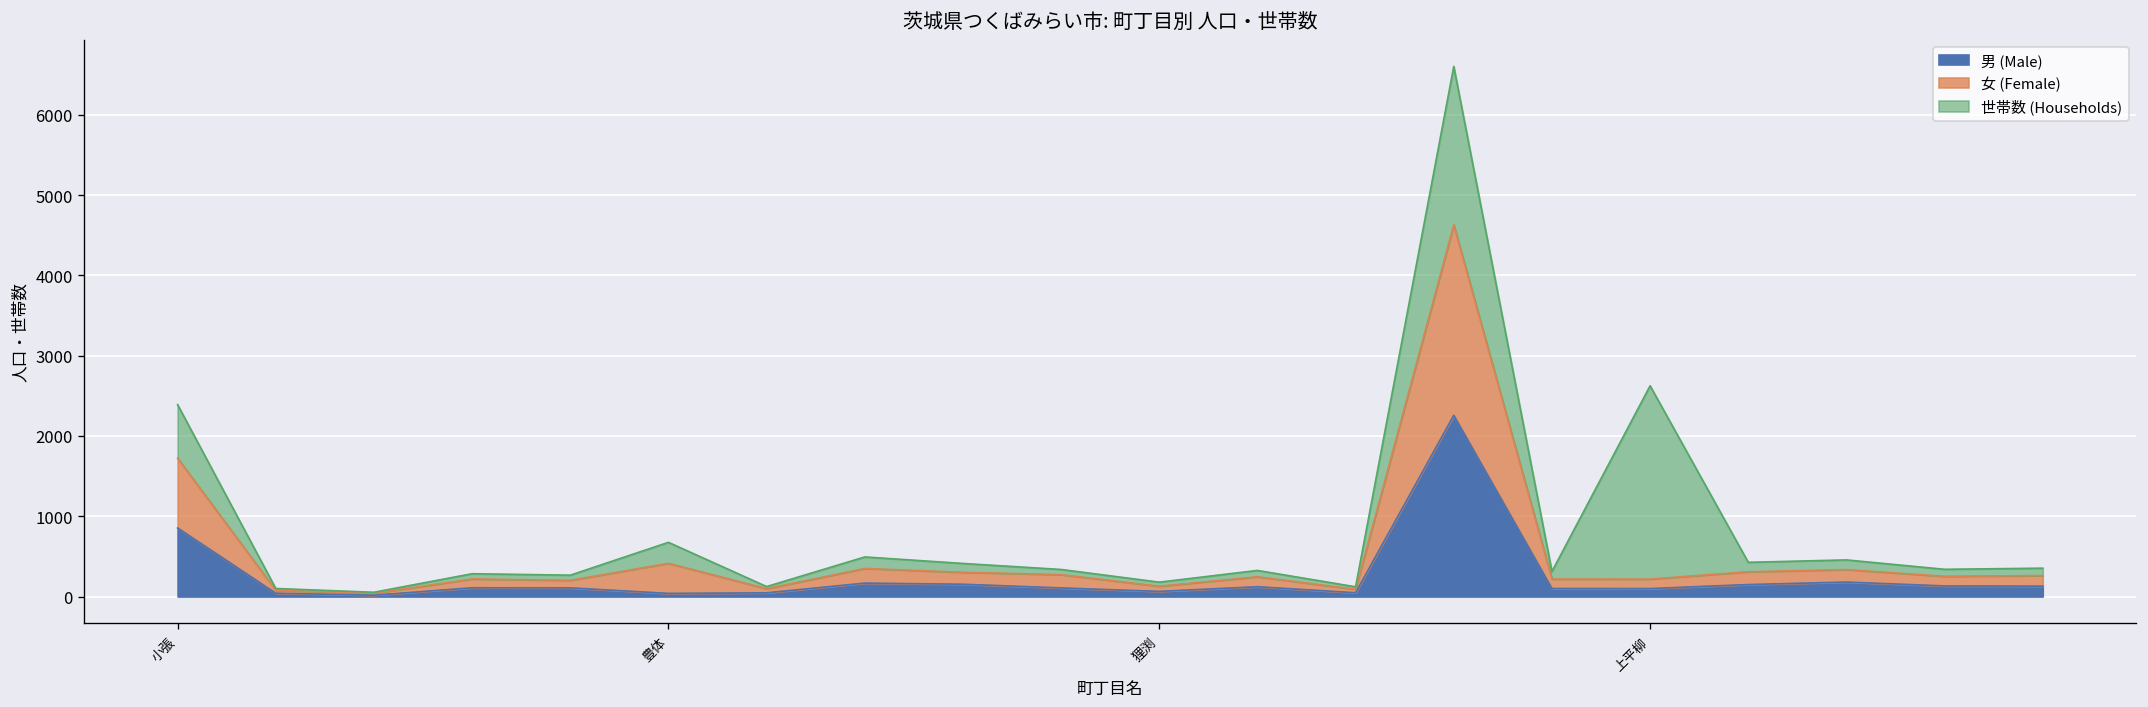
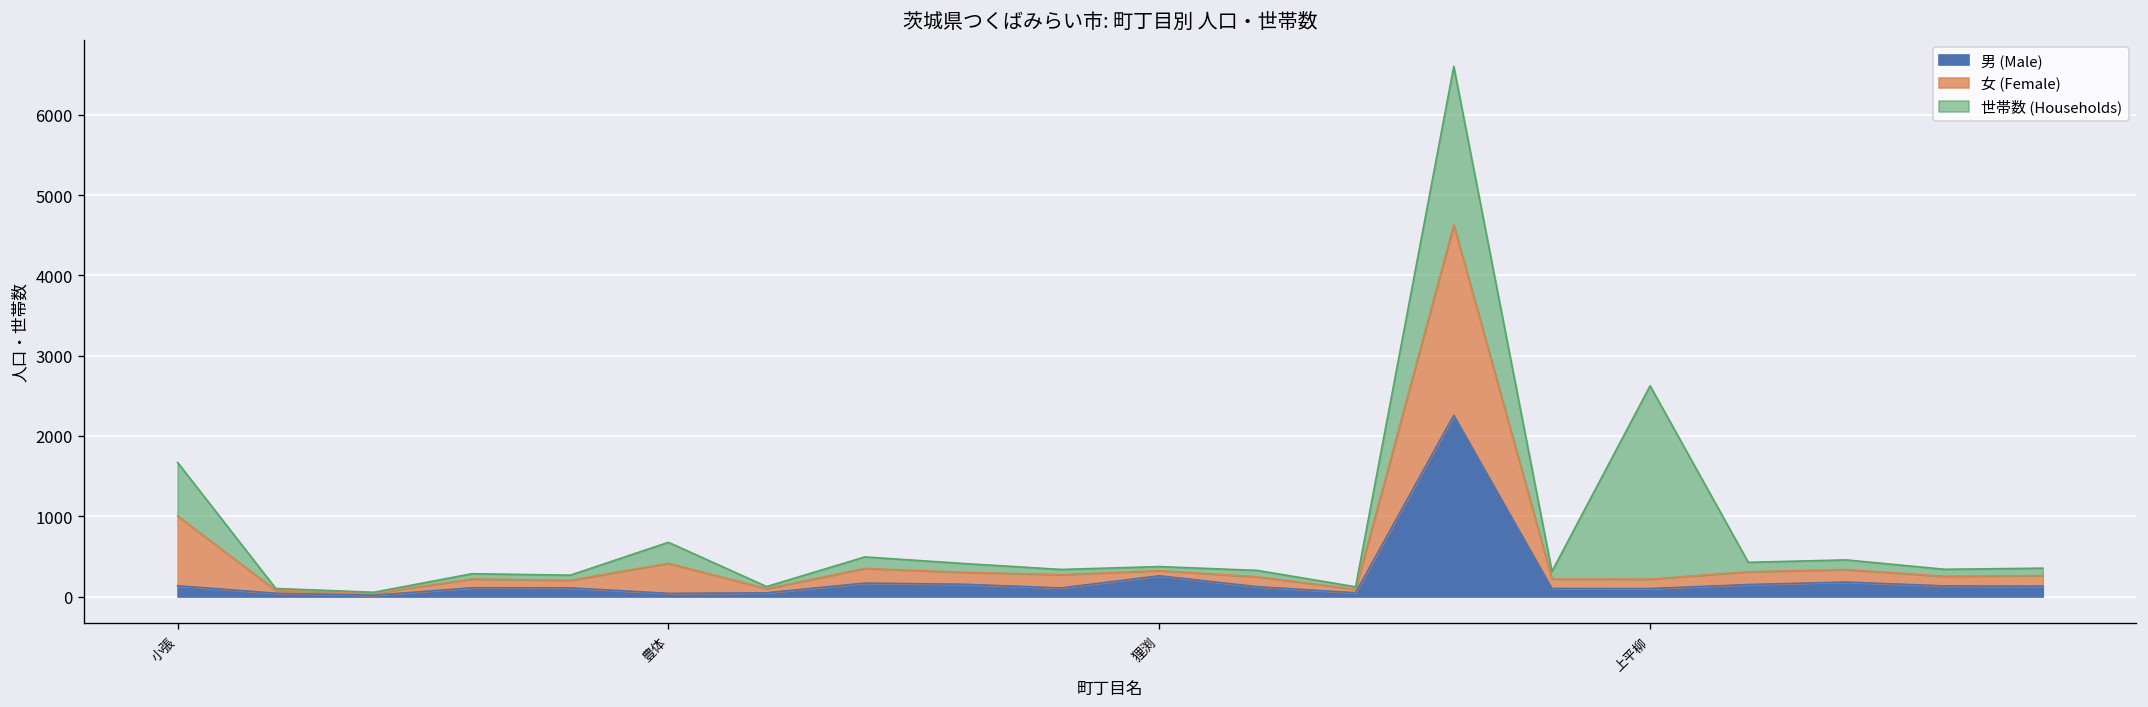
男 (Male), 小張: 900 -> 100
男 (Male), 狸渕: 100 -> 300
